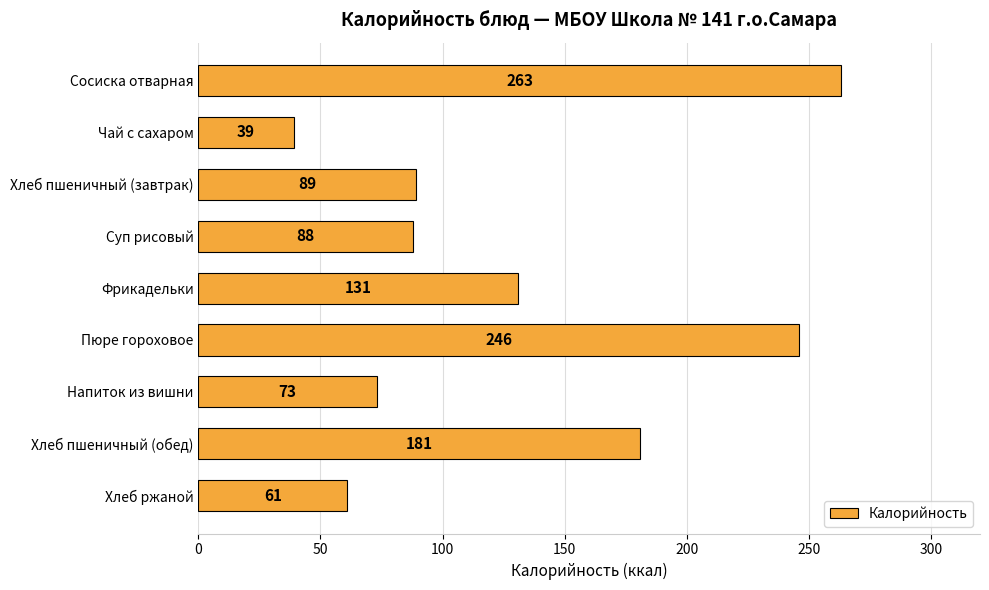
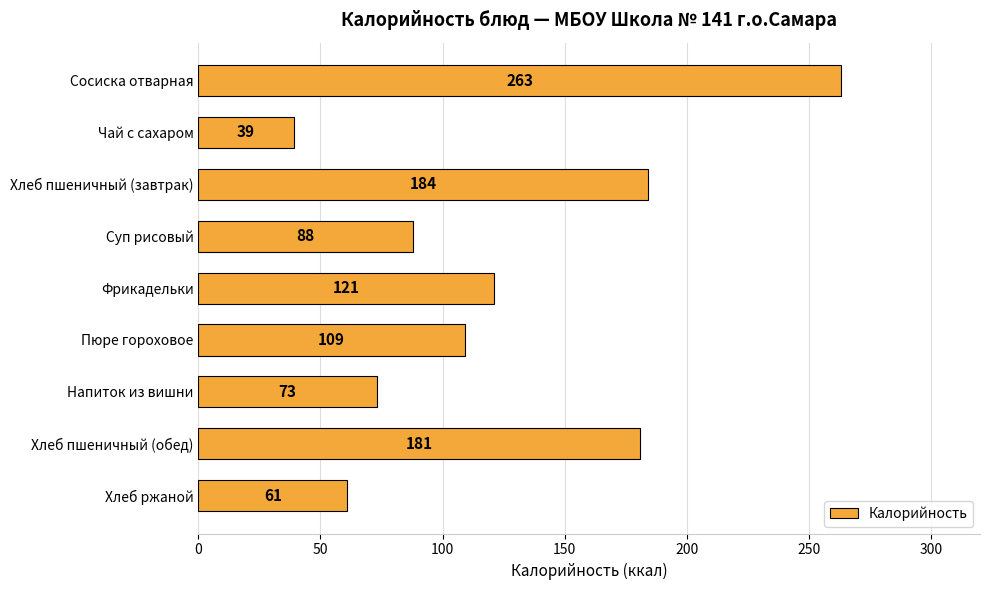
Хлеб пшеничный (завтрак): 89 -> 184
Фрикадельки: 131 -> 121
Пюре гороховое: 246 -> 109
